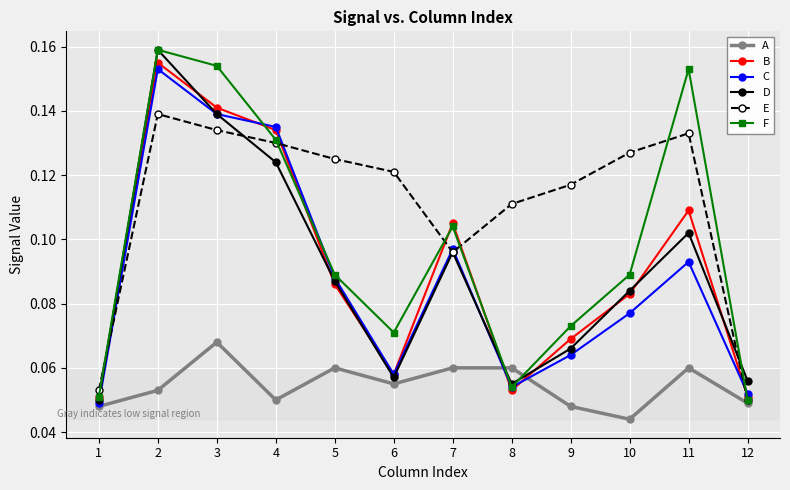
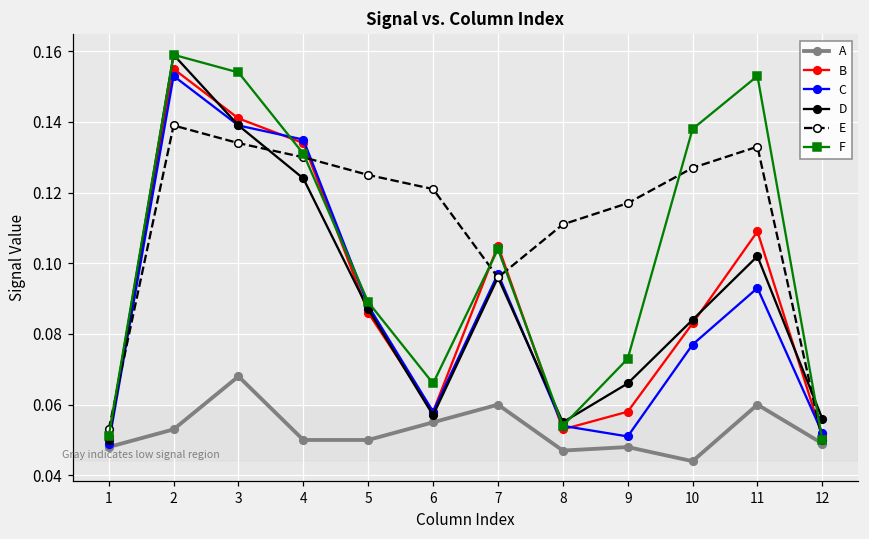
A, 5: 0.06 -> 0.05
F, 6: 0.071 -> 0.066
A, 8: 0.060 -> 0.047
B, 9: 0.069 -> 0.058
C, 9: 0.064 -> 0.051
F, 10: 0.089 -> 0.138
